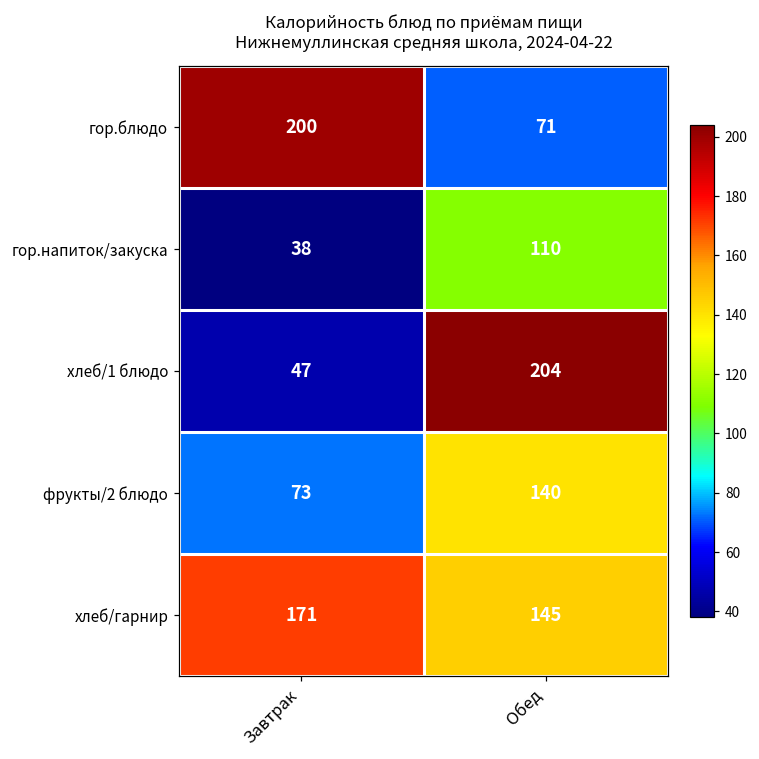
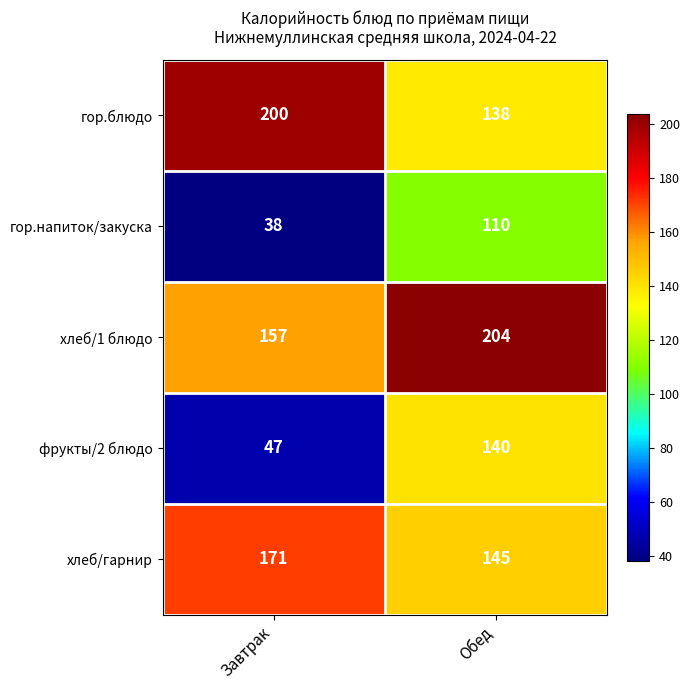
гор.блюдо, Обед: 71 -> 138
хлеб/1 блюдо, Завтрак: 47 -> 157
фрукты/2 блюдо, Завтрак: 73 -> 47
